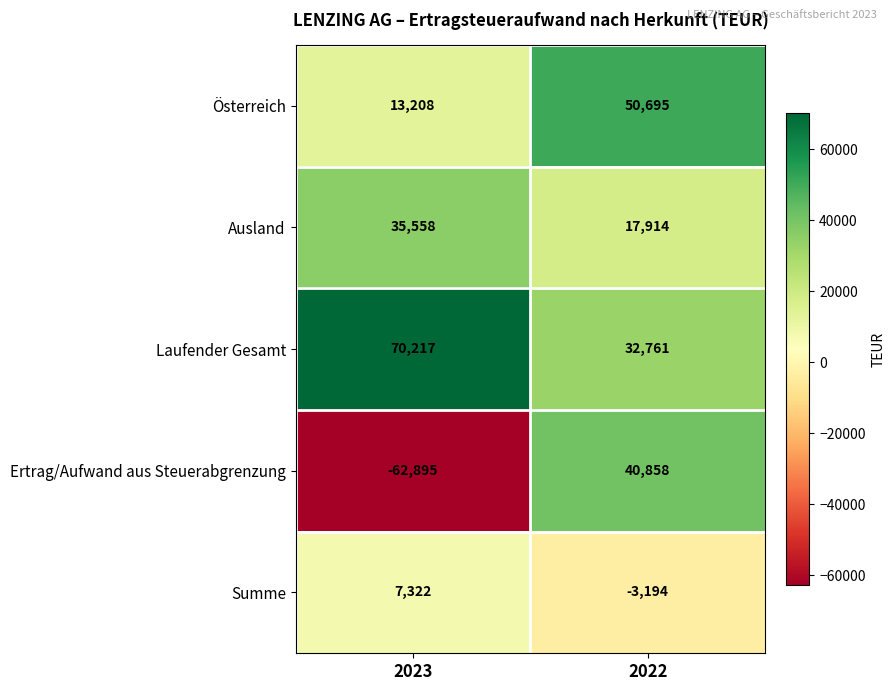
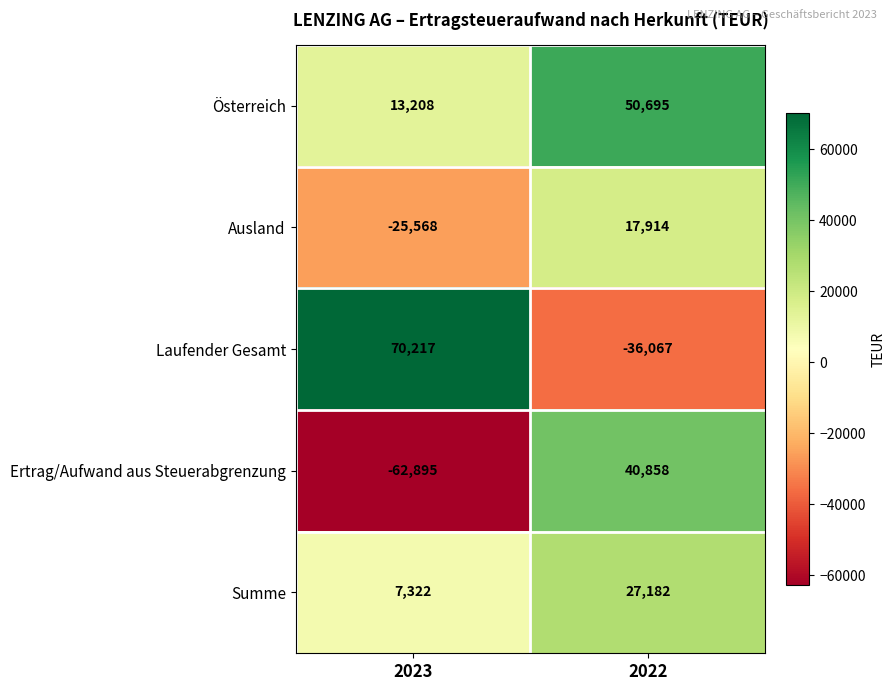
Ausland, 2023: 35,558 -> -25,568
Laufender Gesamt, 2022: 32,761 -> -36,067
Summe, 2022: -3,194 -> 27,182
